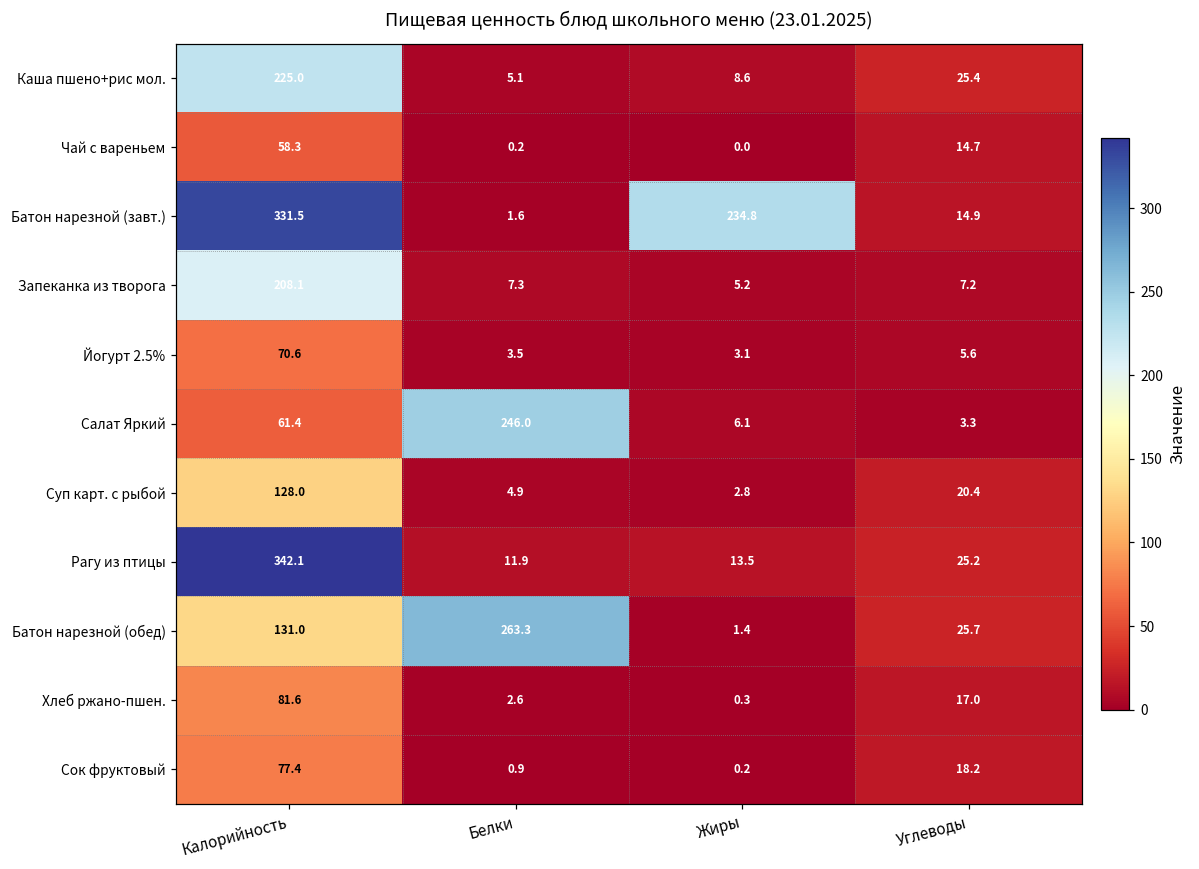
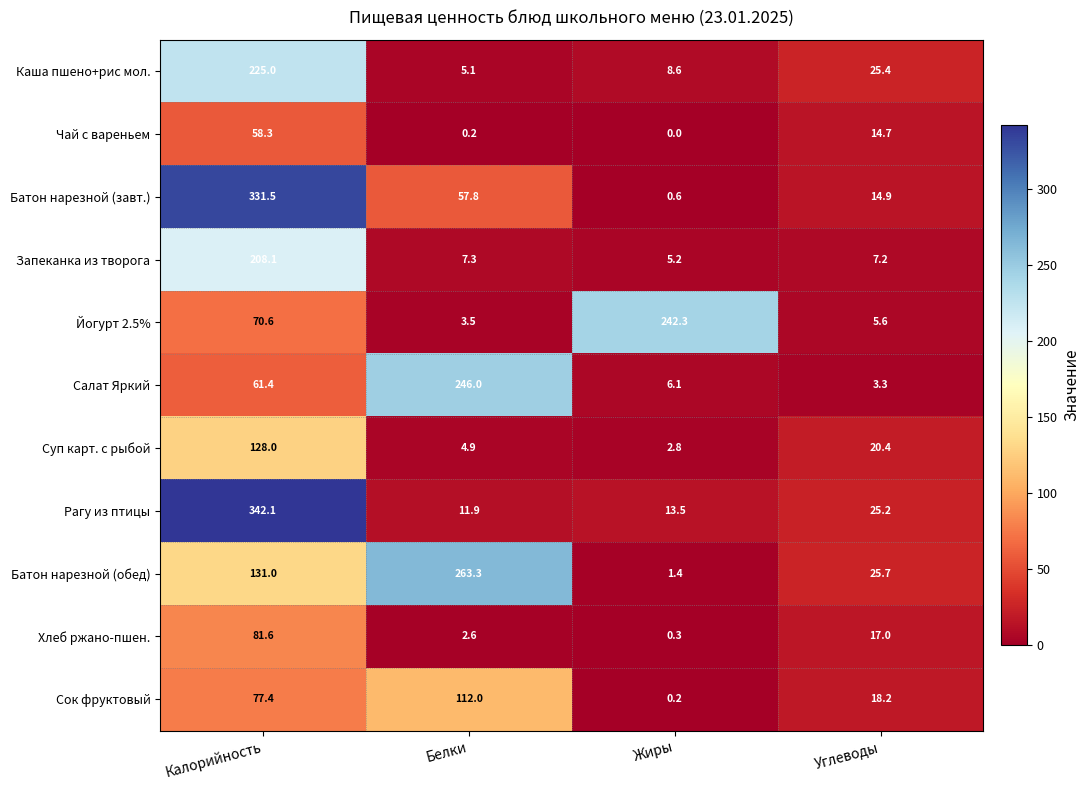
Батон нарезной (завт.), Белки: 1.6 -> 57.8
Батон нарезной (завт.), Жиры: 234.8 -> 0.6
Йогурт 2.5%, Жиры: 3.1 -> 242.3
Сок фруктовый, Белки: 0.9 -> 112.0
